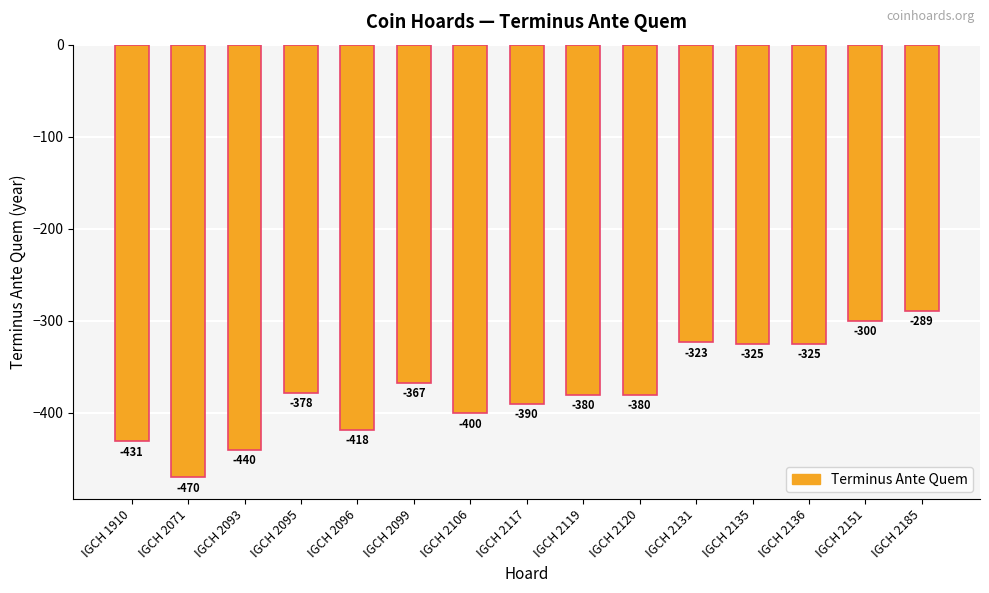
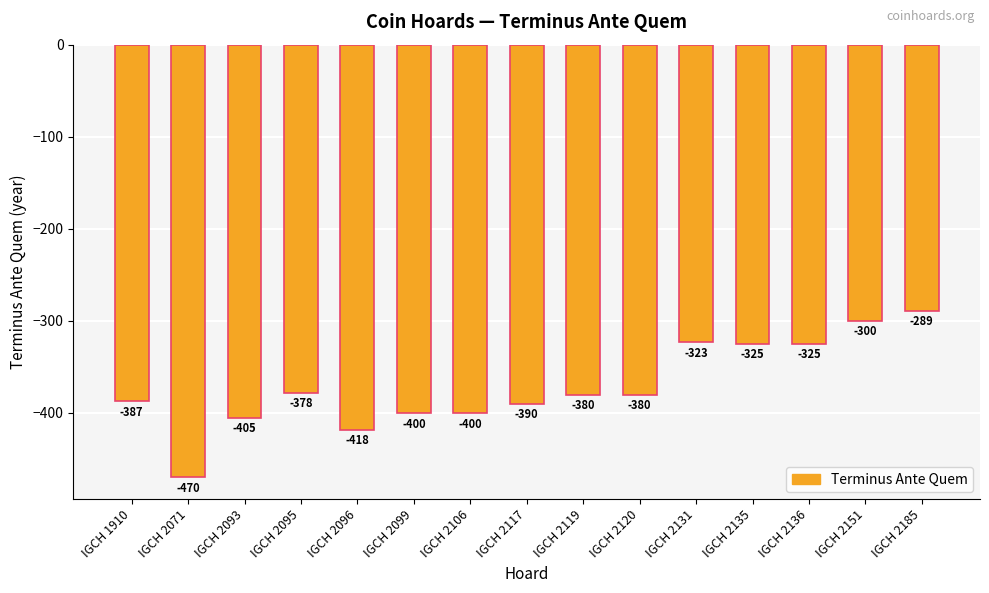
IGCH 1910: -431 -> -387
IGCH 2093: -440 -> -405
IGCH 2099: -367 -> -400
